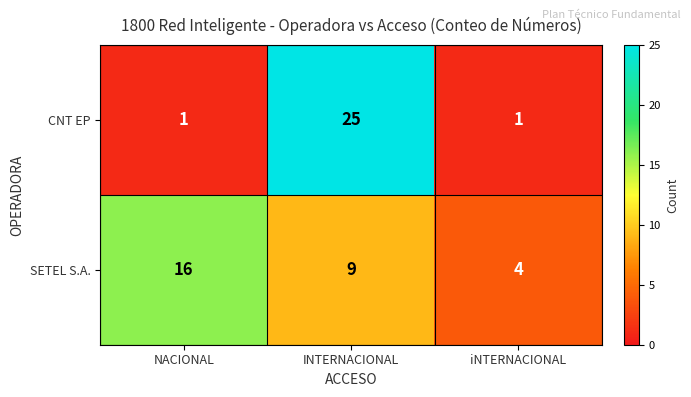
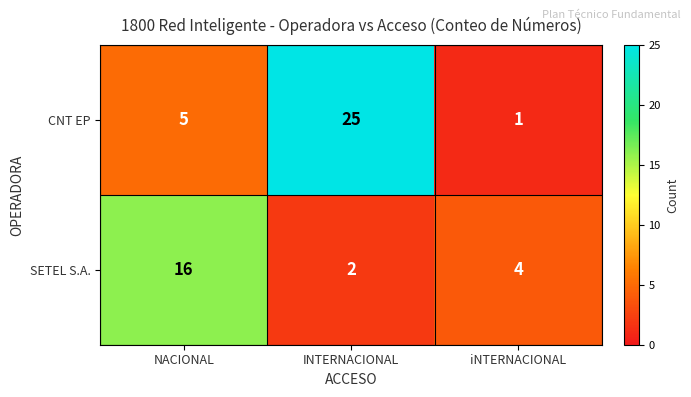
CNT EP, NACIONAL: 1 -> 5
SETEL S.A., INTERNACIONAL: 9 -> 2
